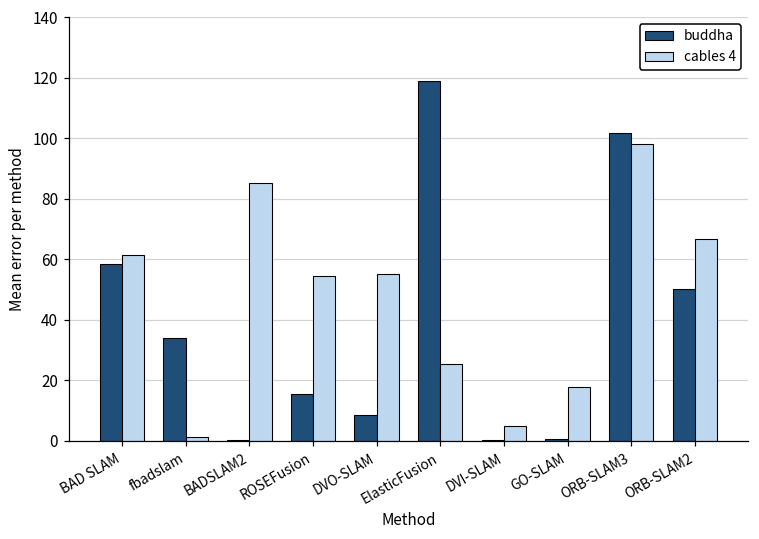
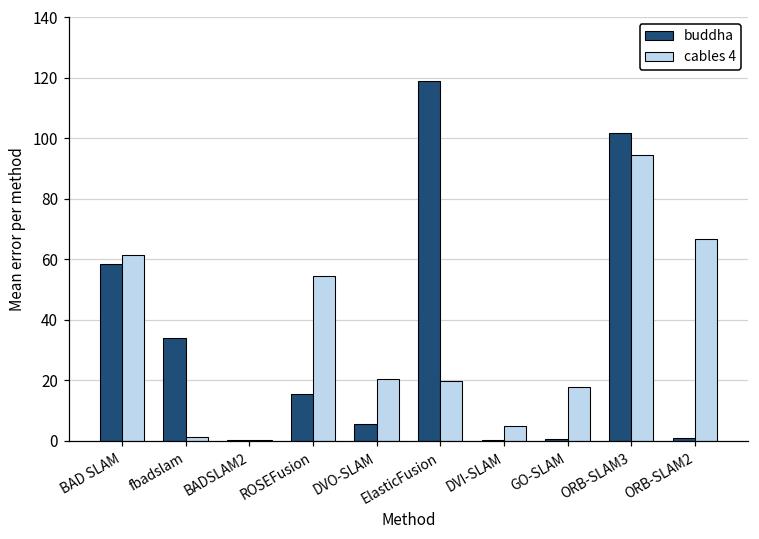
cables 4, BADSLAM2: 85 -> 0
buddha, DVO-SLAM: 9 -> 6
cables 4, DVO-SLAM: 55 -> 21
cables 4, ElasticFusion: 26 -> 20
cables 4, ORB-SLAM3: 98 -> 95
buddha, ORB-SLAM2: 50 -> 1
